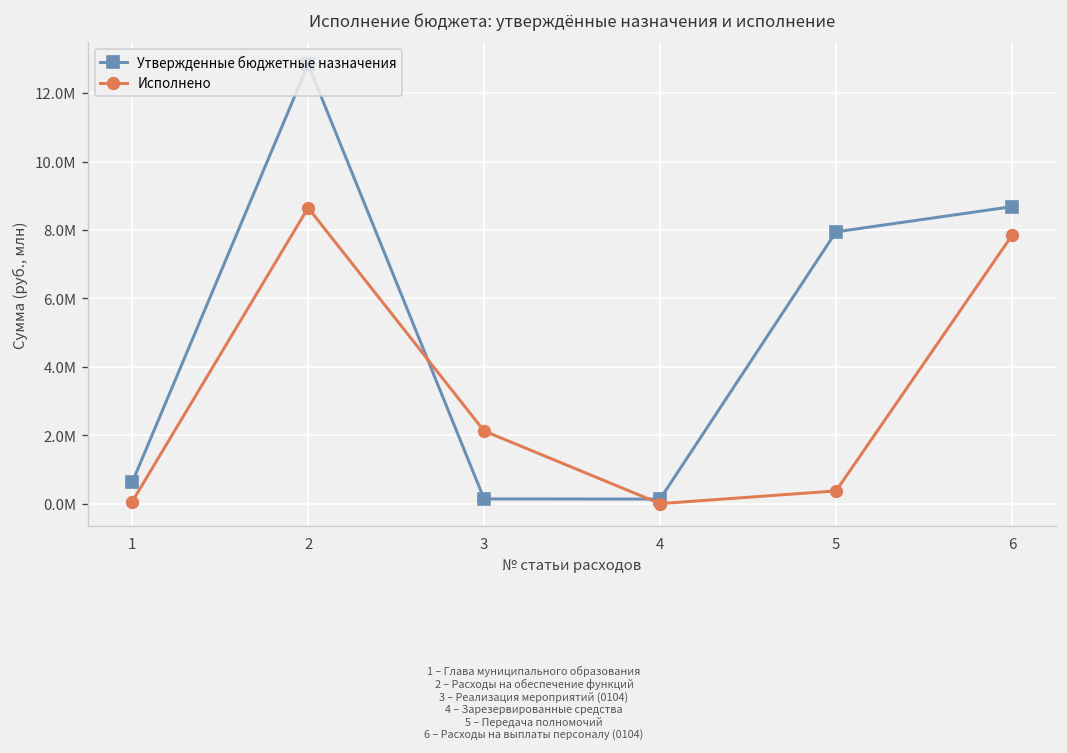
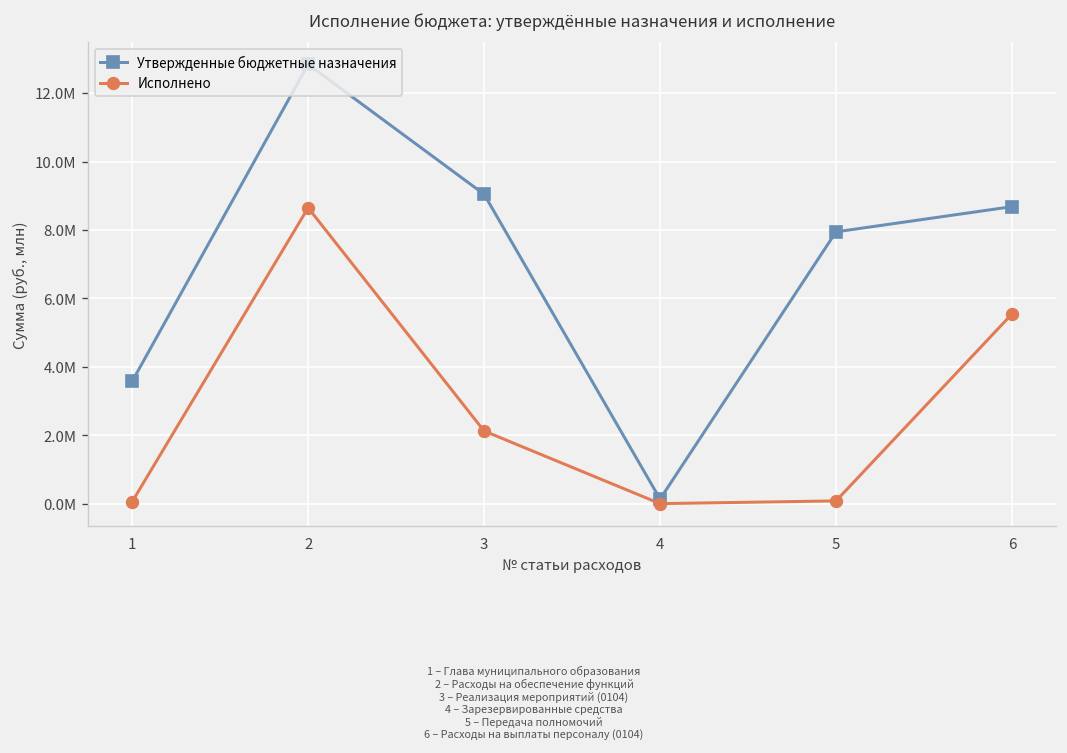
Утвержденные бюджетные назначения, 1: 600000 -> 3600000
Утвержденные бюджетные назначения, 3: 100000 -> 9000000
Исполнено, 5: 400000 -> 100000
Исполнено, 6: 7800000 -> 5500000
